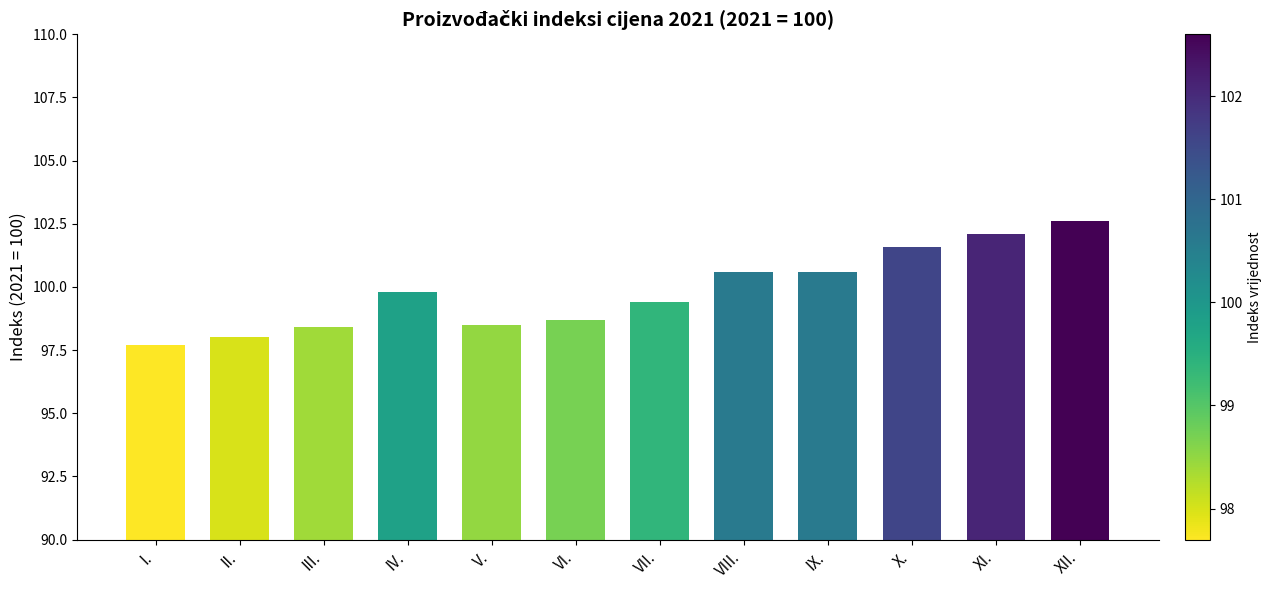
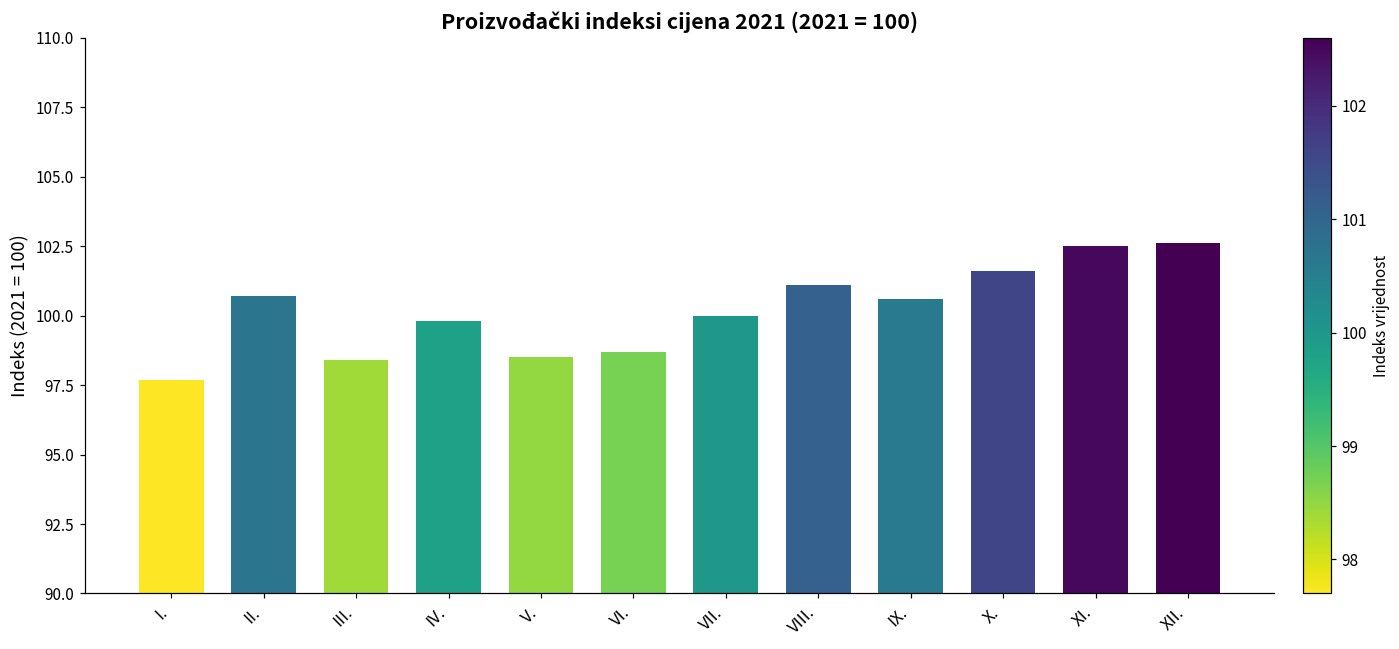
II.: 98.0 -> 100.7
VII.: 99.4 -> 100.0
VIII.: 100.6 -> 101.1
XI.: 102.1 -> 102.5
